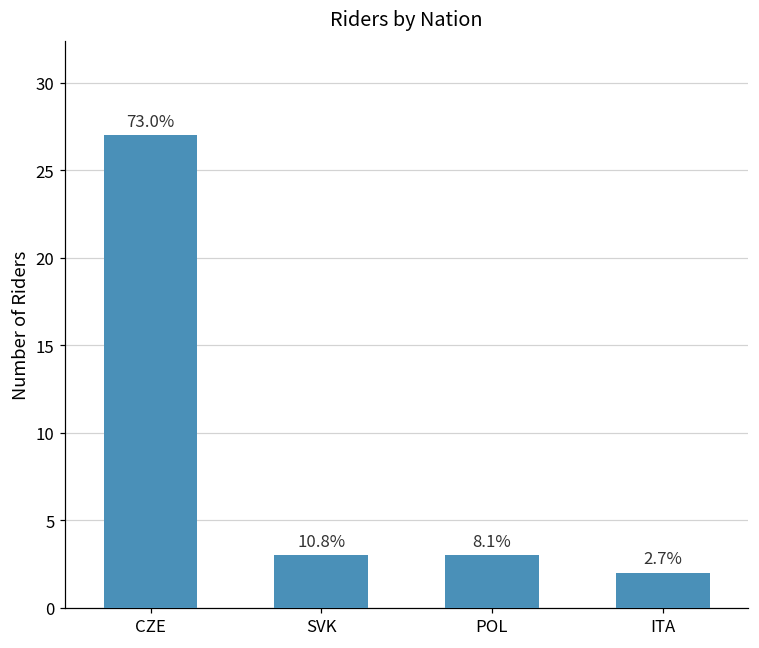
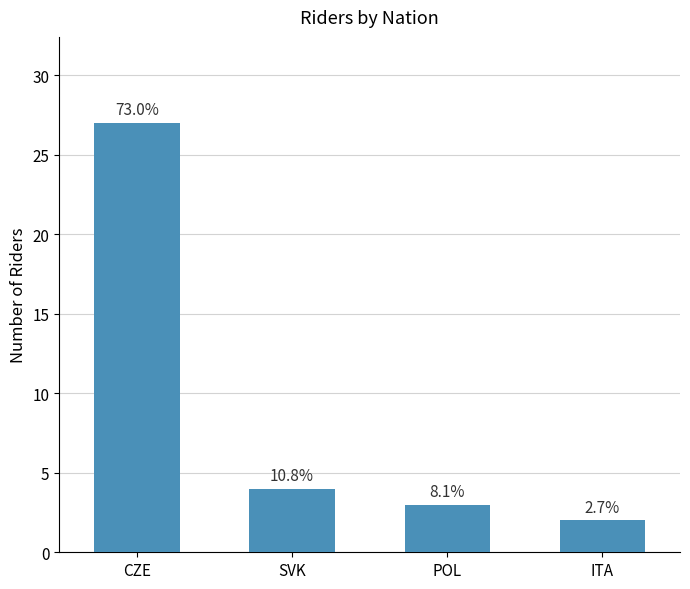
SVK: 3 -> 4
